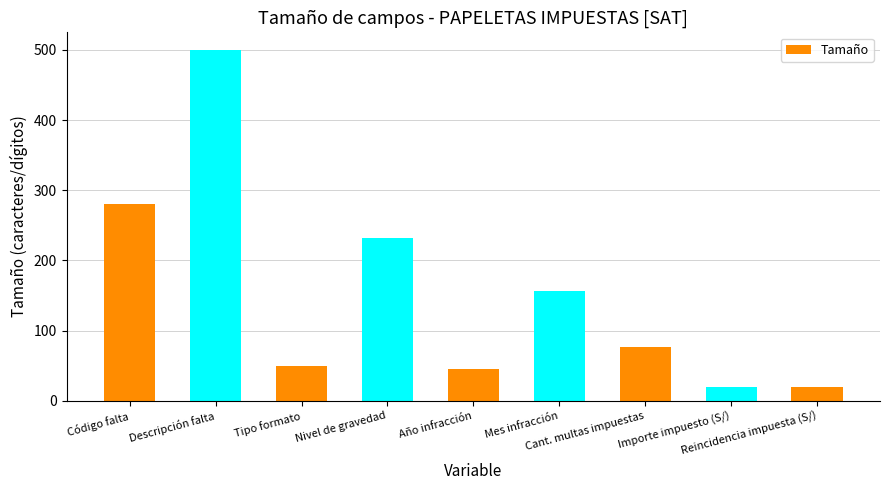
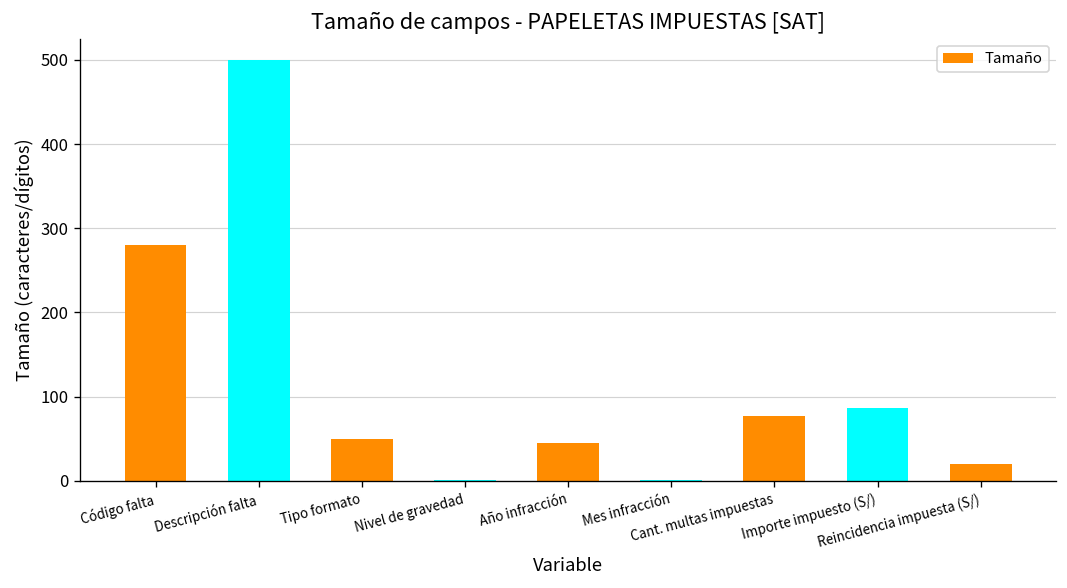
Nivel de gravedad: 230 -> 0
Mes infracción: 160 -> 0
Importe impuesto (S/): 20 -> 90
